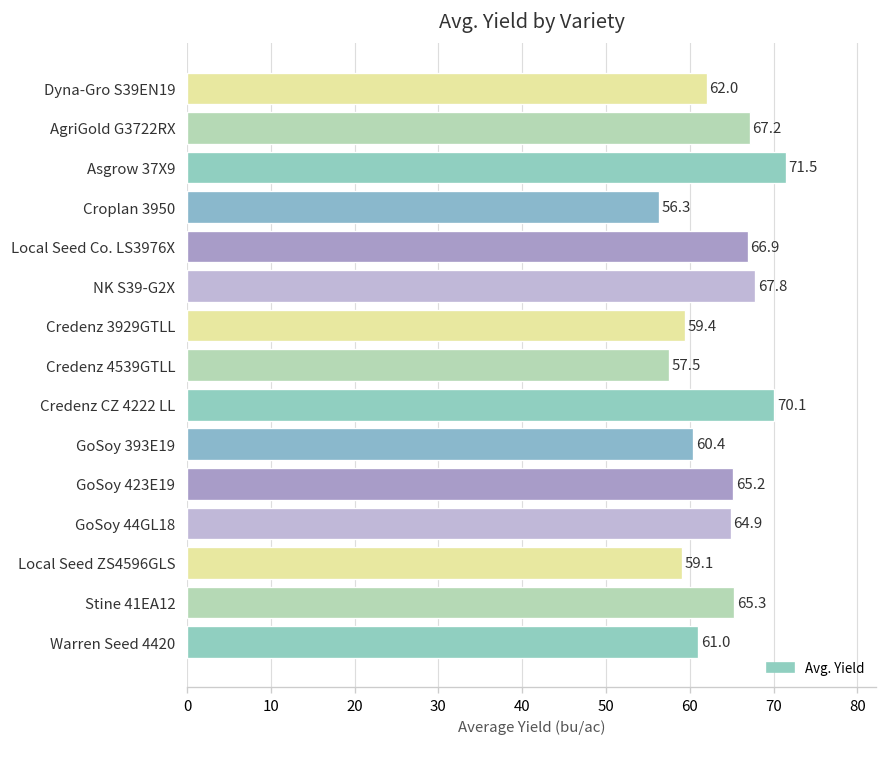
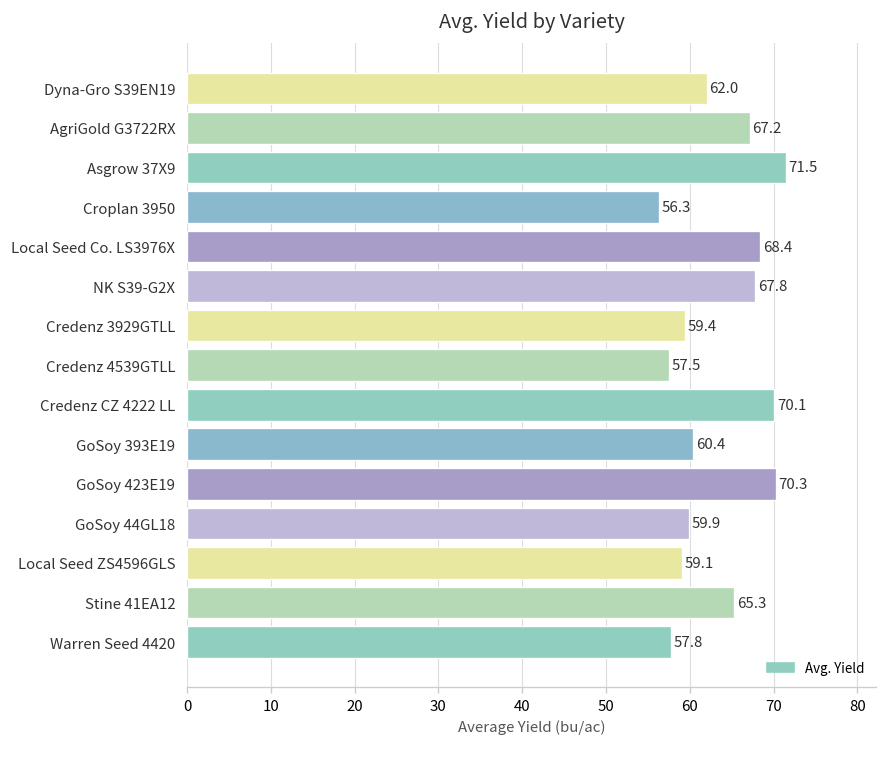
Local Seed Co. LS3976X: 66.9 -> 68.4
GoSoy 423E19: 65.2 -> 70.3
GoSoy 44GL18: 64.9 -> 59.9
Warren Seed 4420: 61.0 -> 57.8
